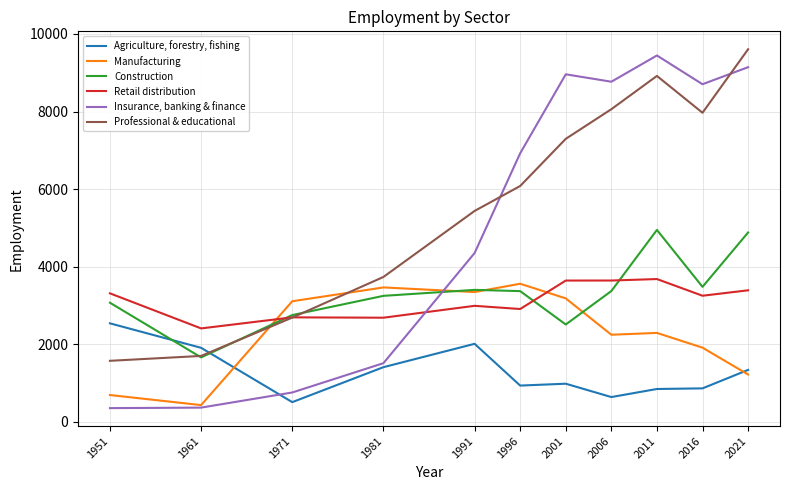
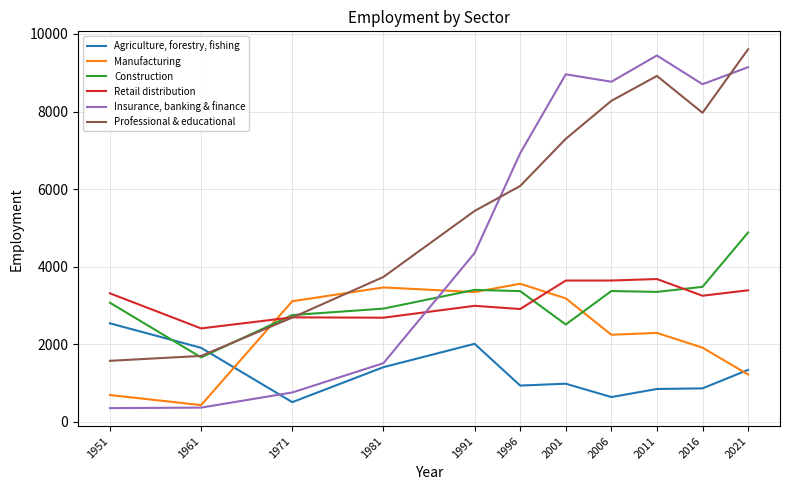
Construction, 1981: 3300 -> 2900
Professional & educational, 2006: 8100 -> 8300
Construction, 2011: 4900 -> 3400
